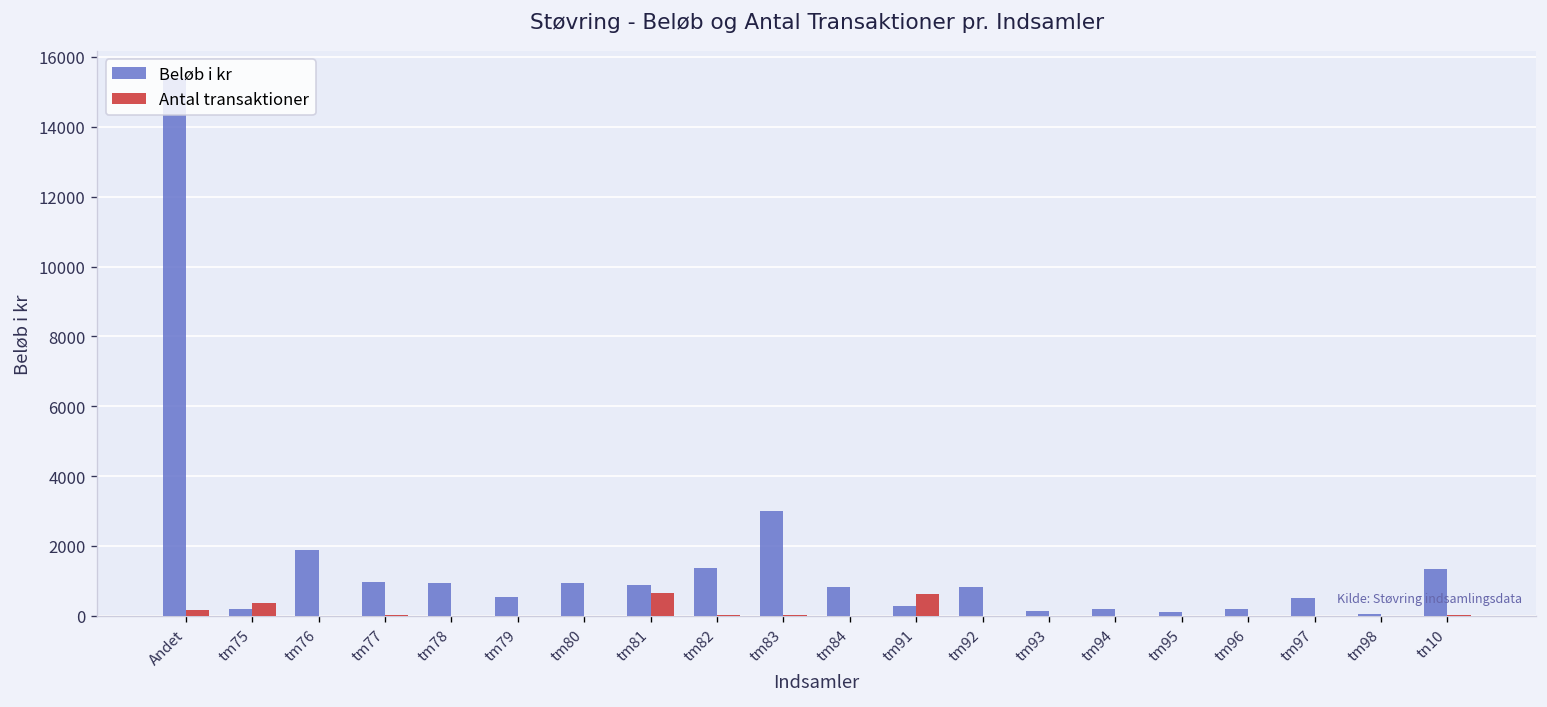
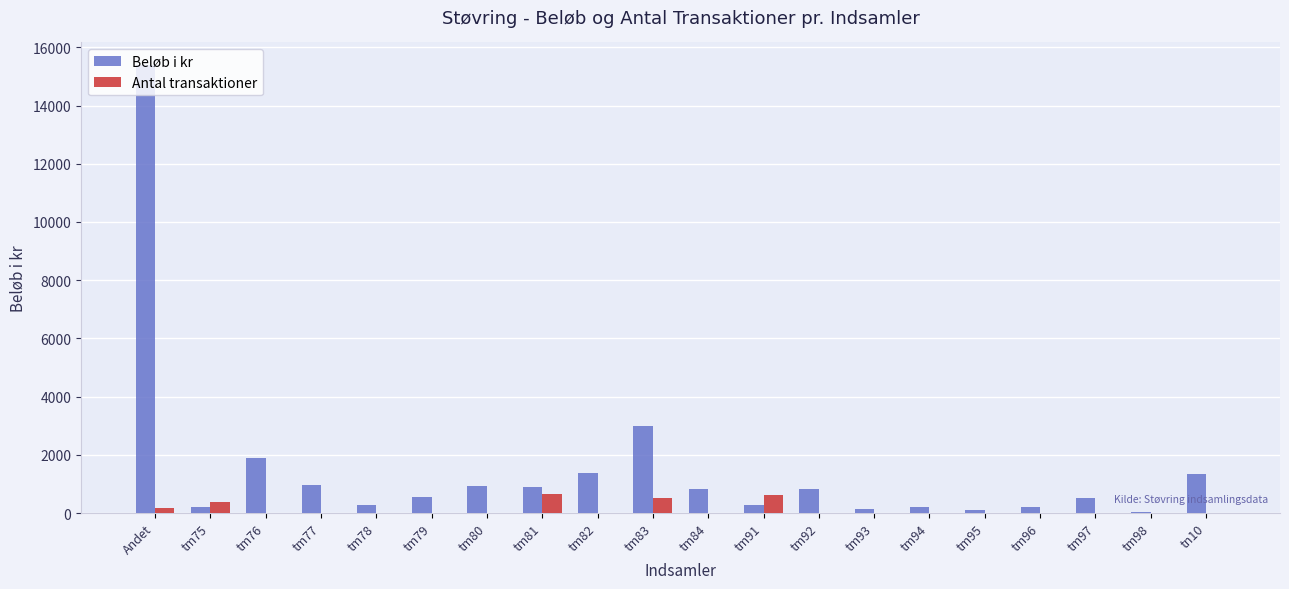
Beløb i kr, tm78: 1000 -> 300
Antal transaktioner, tm83: 0 -> 500
